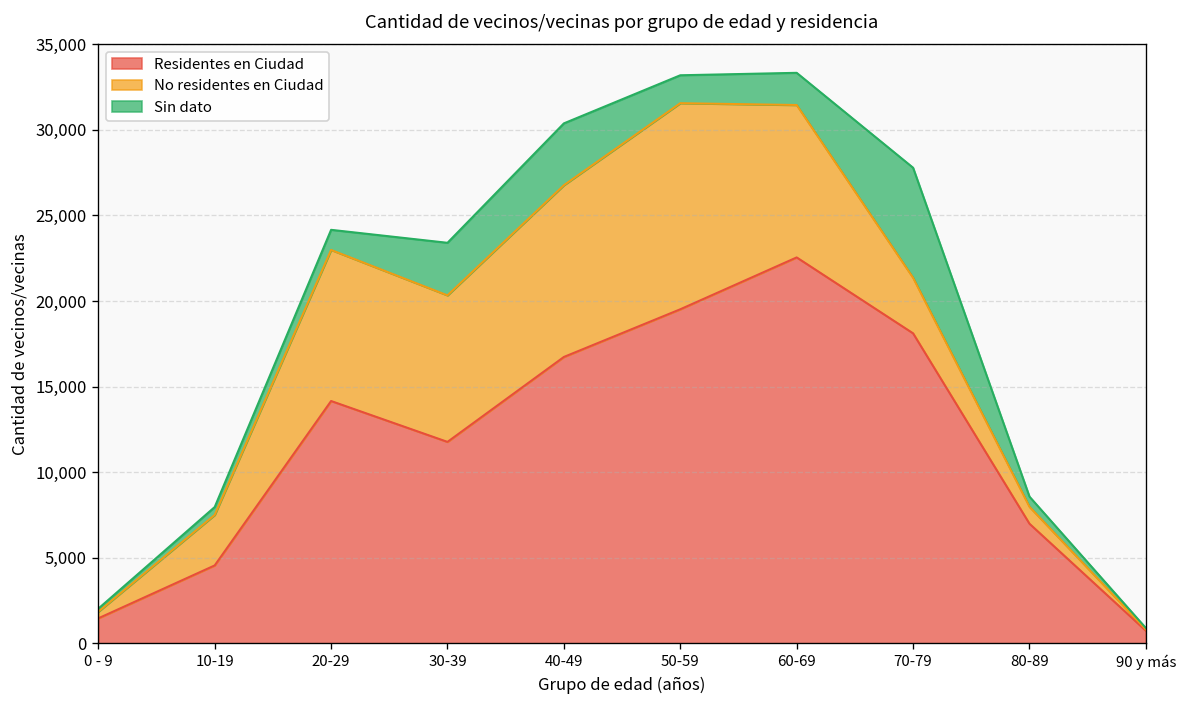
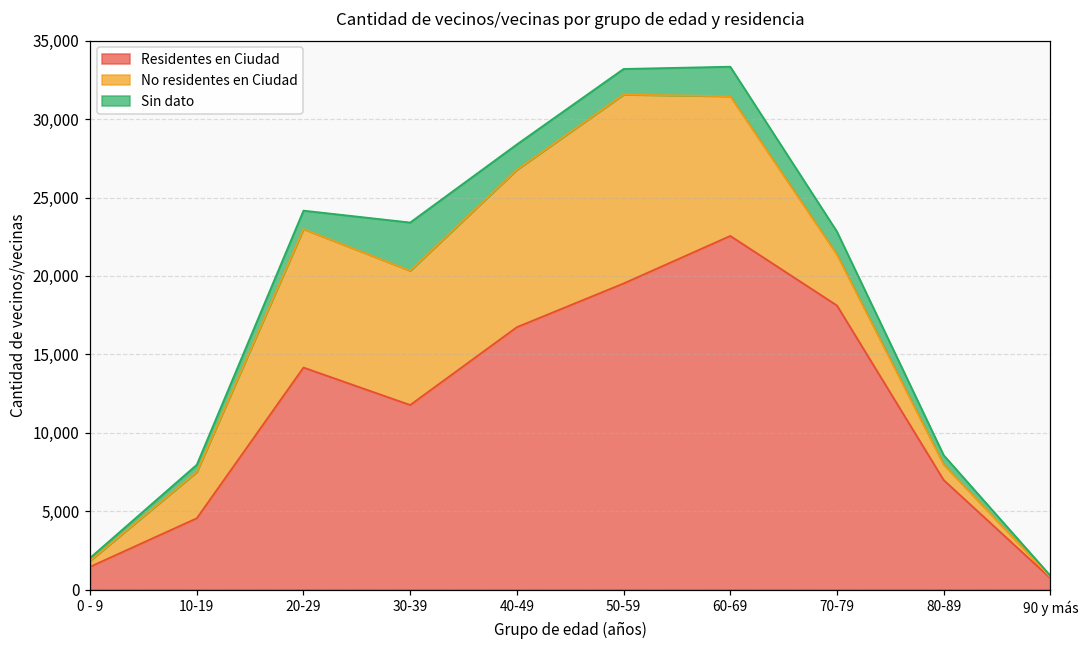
Sin dato, 40-49: 3,600 -> 1,600
Sin dato, 70-79: 6,400 -> 1,500
